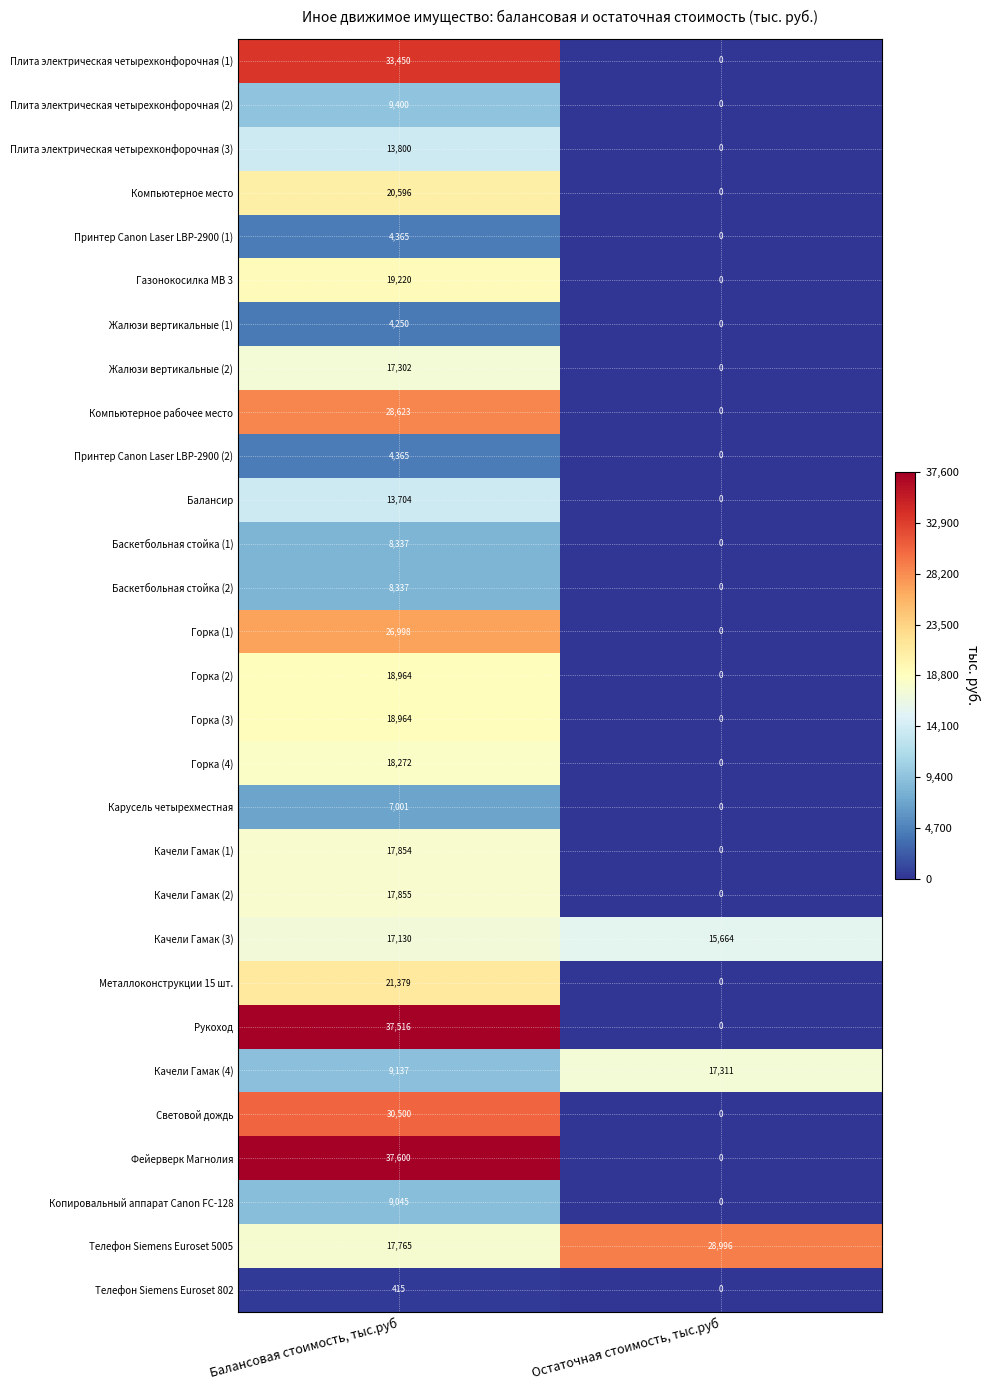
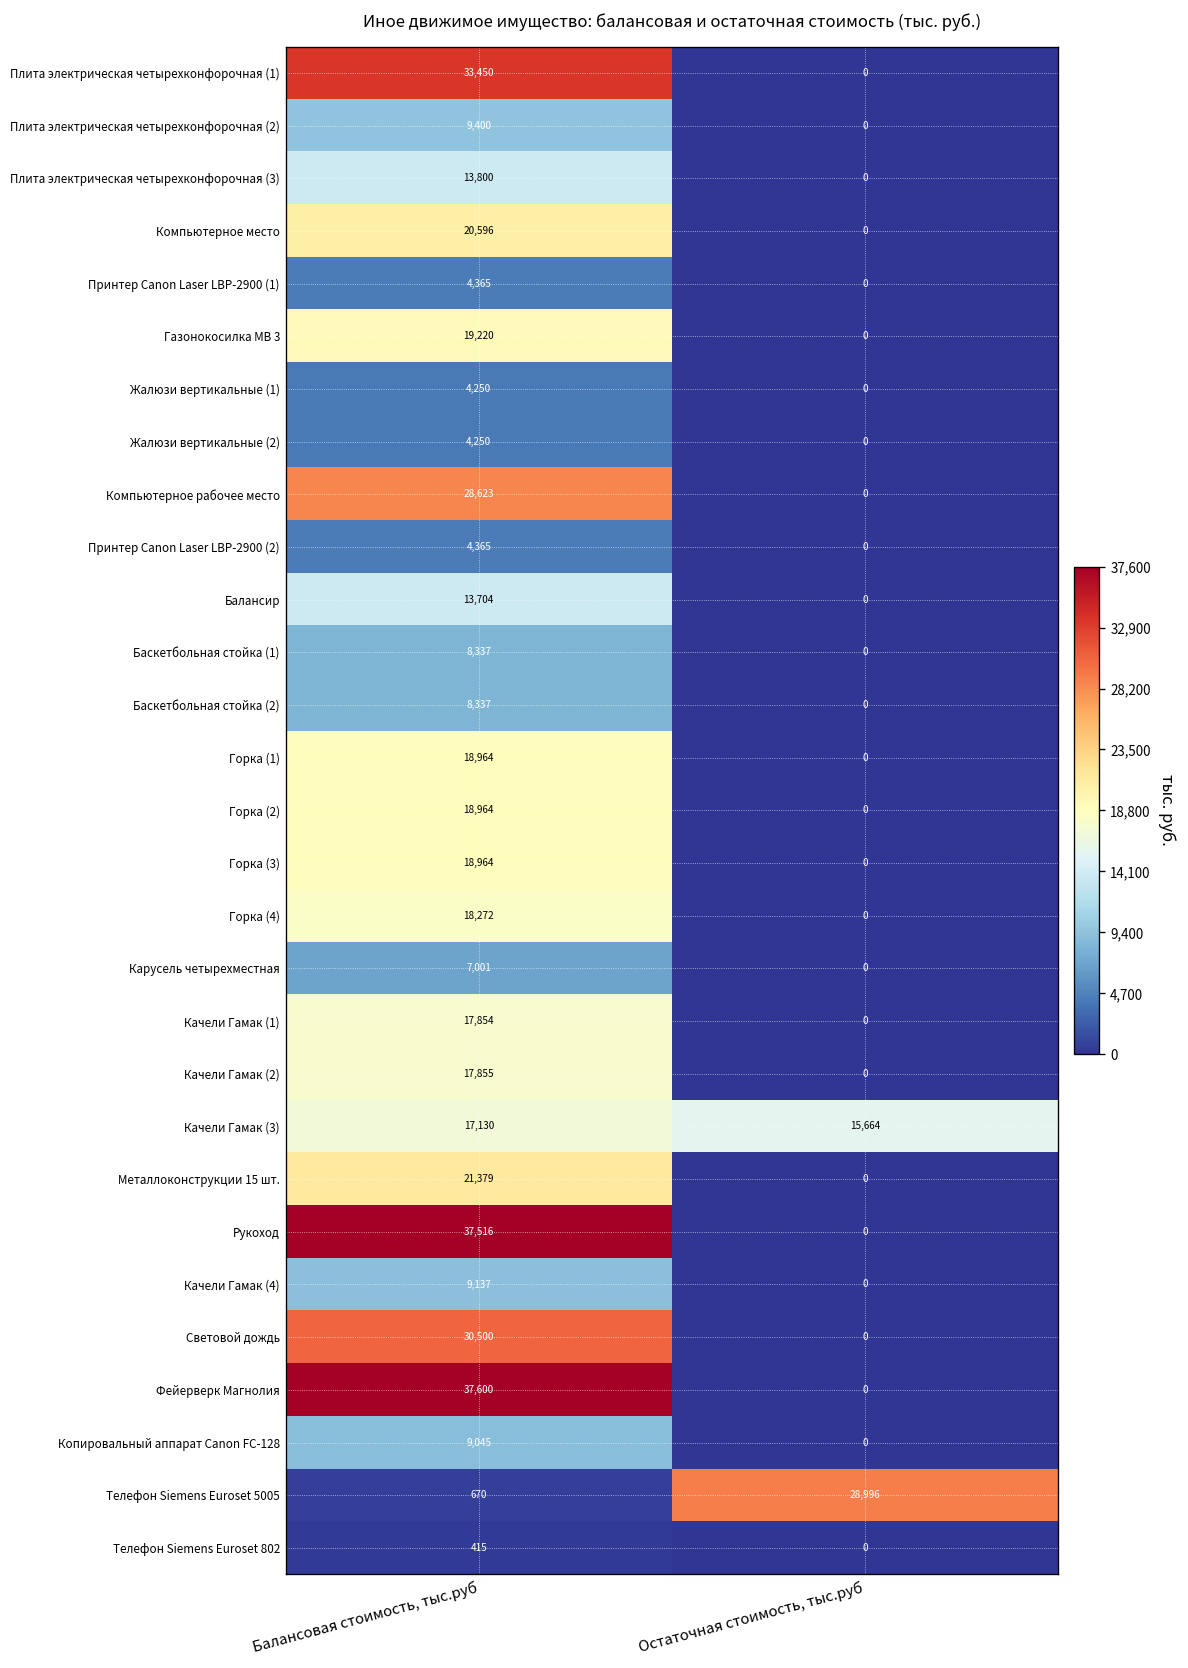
Жалюзи вертикальные (2), Балансовая стоимость, тыс.руб: 17,302 -> 4,250
Горка (1), Балансовая стоимость, тыс.руб: 26,998 -> 18,964
Качели Гамак (4), Остаточная стоимость, тыс.руб: 17,311 -> 0
Телефон Siemens Euroset 5005, Балансовая стоимость, тыс.руб: 17,765 -> 670
